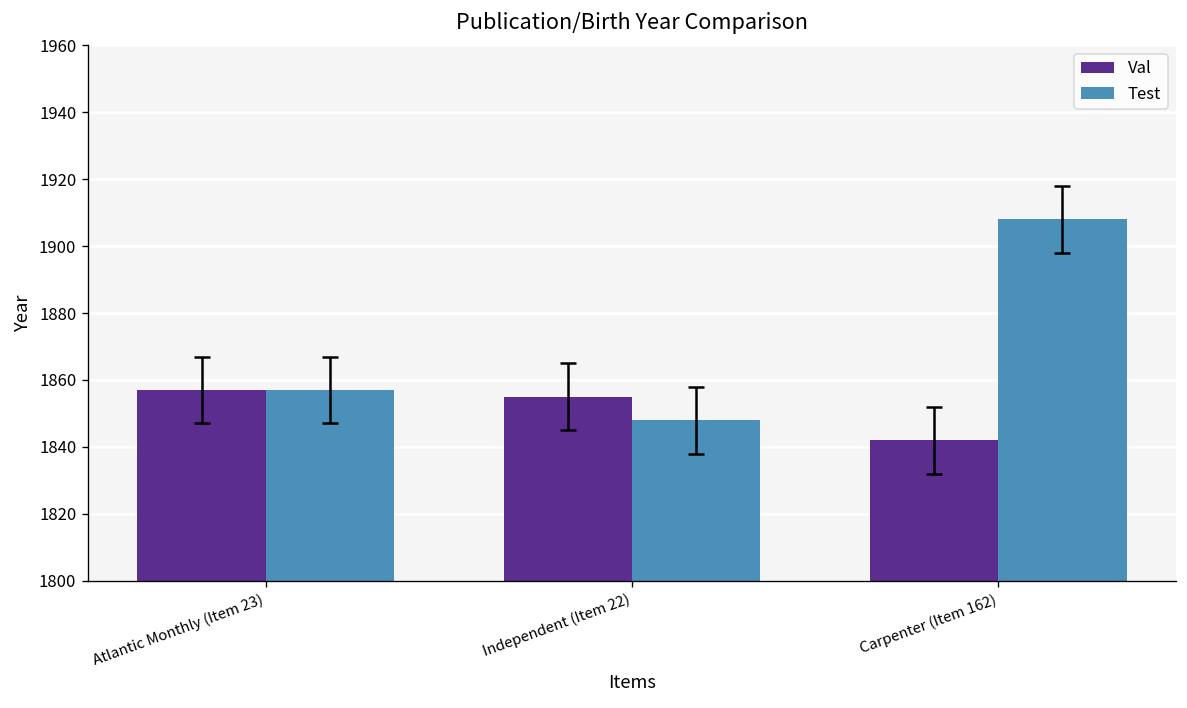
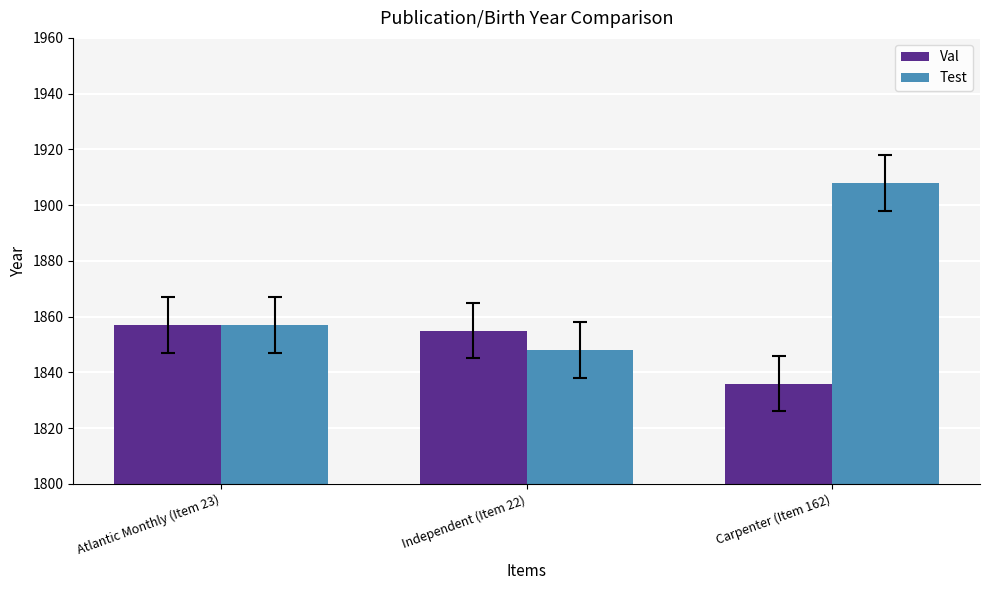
Val, Carpenter (Item 162): 1842 -> 1836
